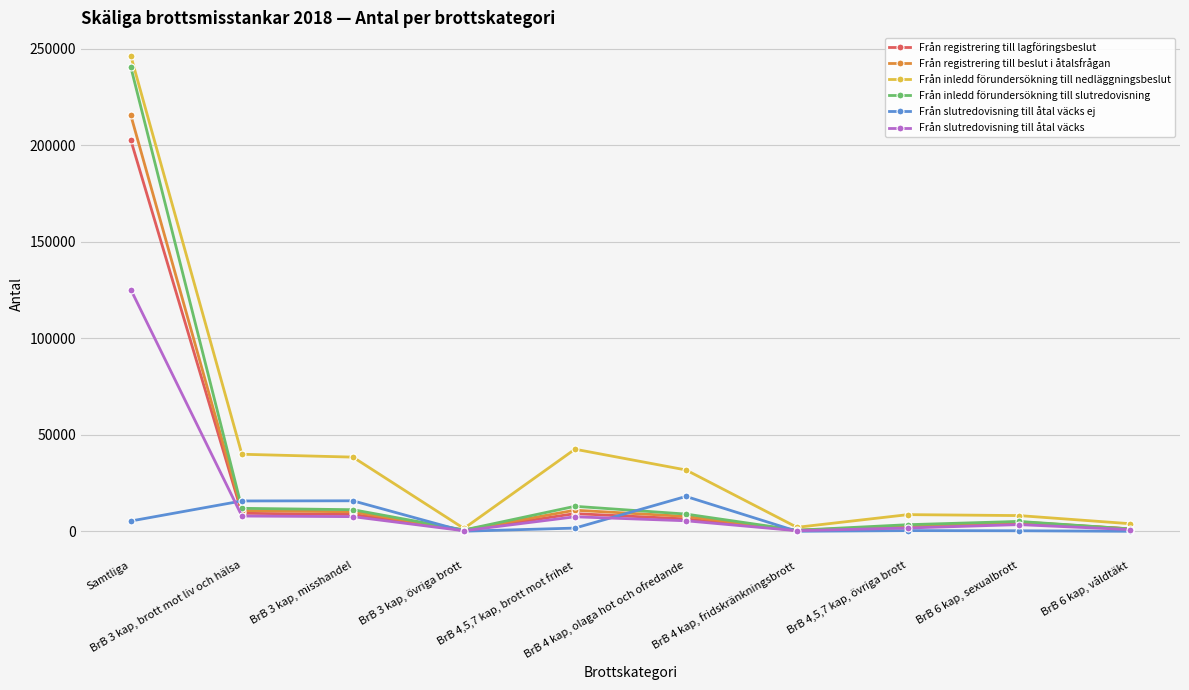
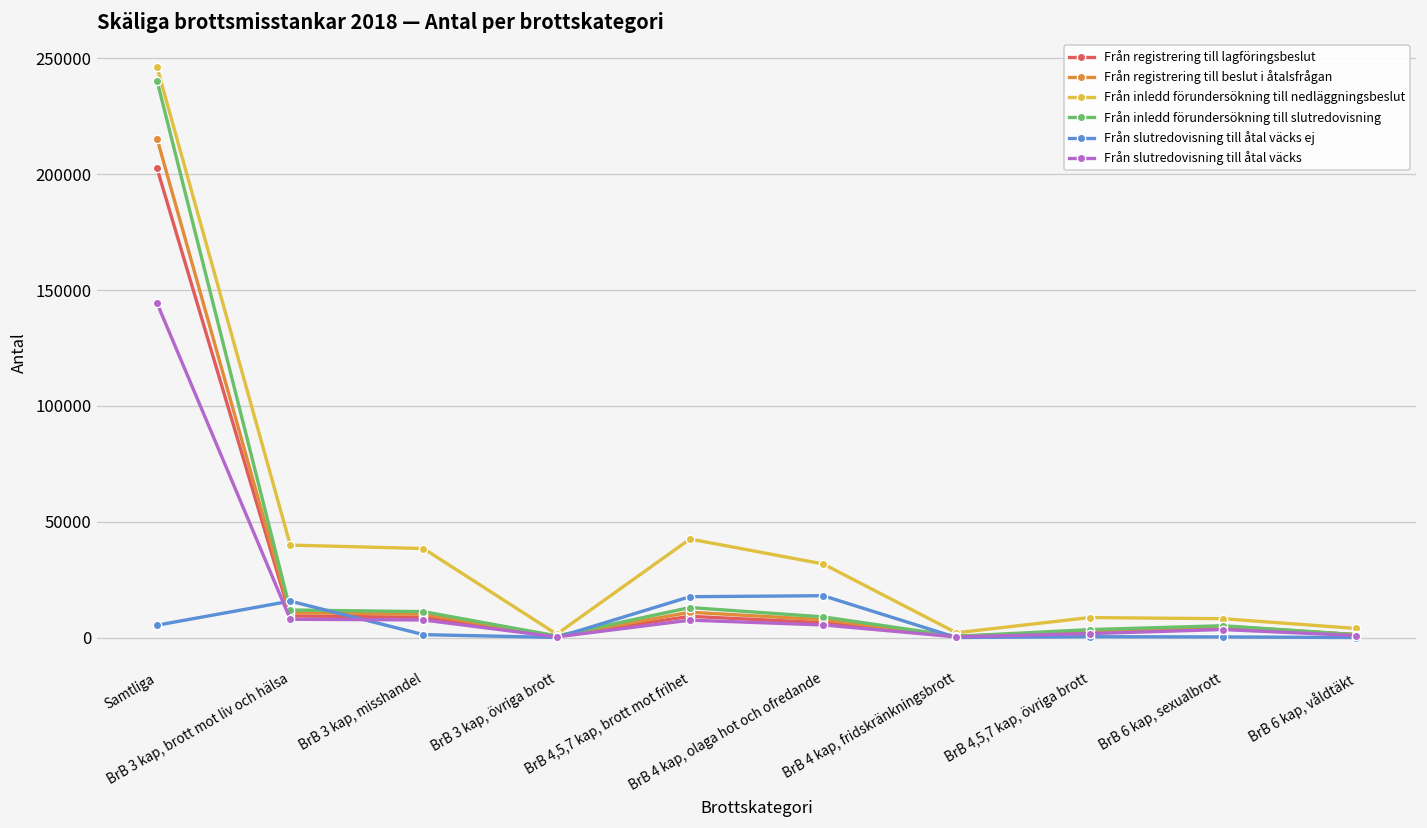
Från slutredovisning till åtal väcks, Samtliga: 125000 -> 144000
Från slutredovisning till åtal väcks ej, BrB 3 kap, misshandel: 16000 -> 1000
Från slutredovisning till åtal väcks ej, BrB 4,5,7 kap, brott mot frihet: 2000 -> 18000
